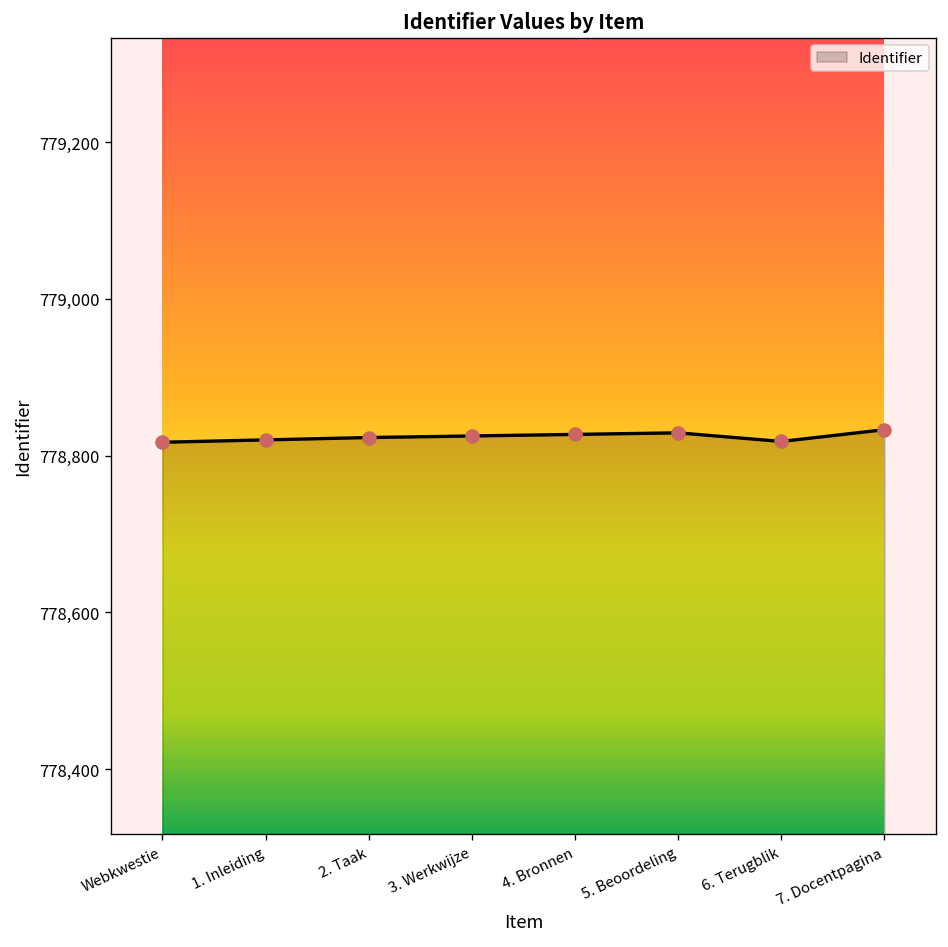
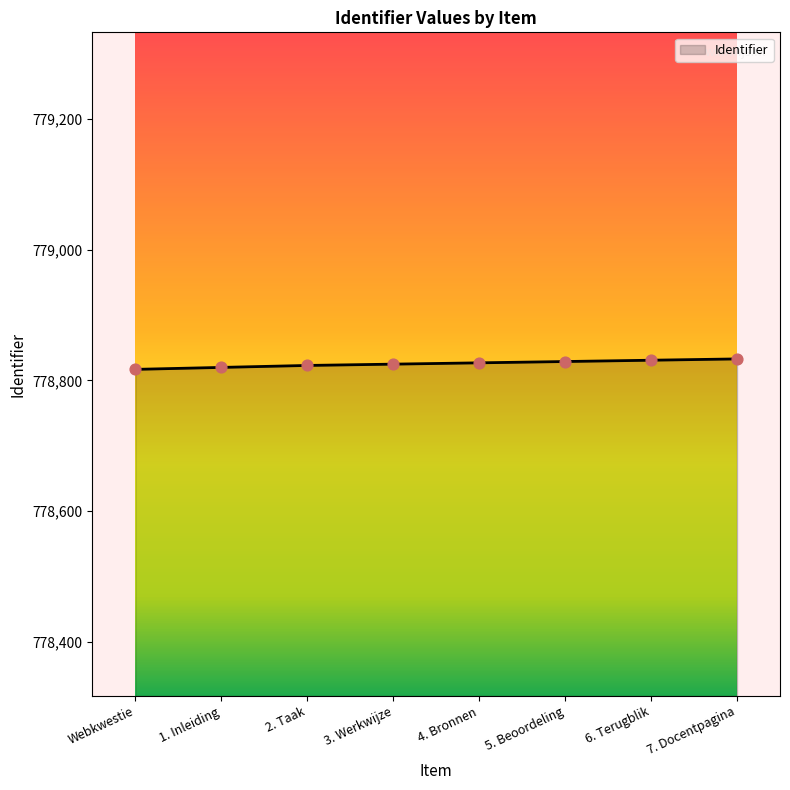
6. Terugblik: 778,820 -> 778,830
